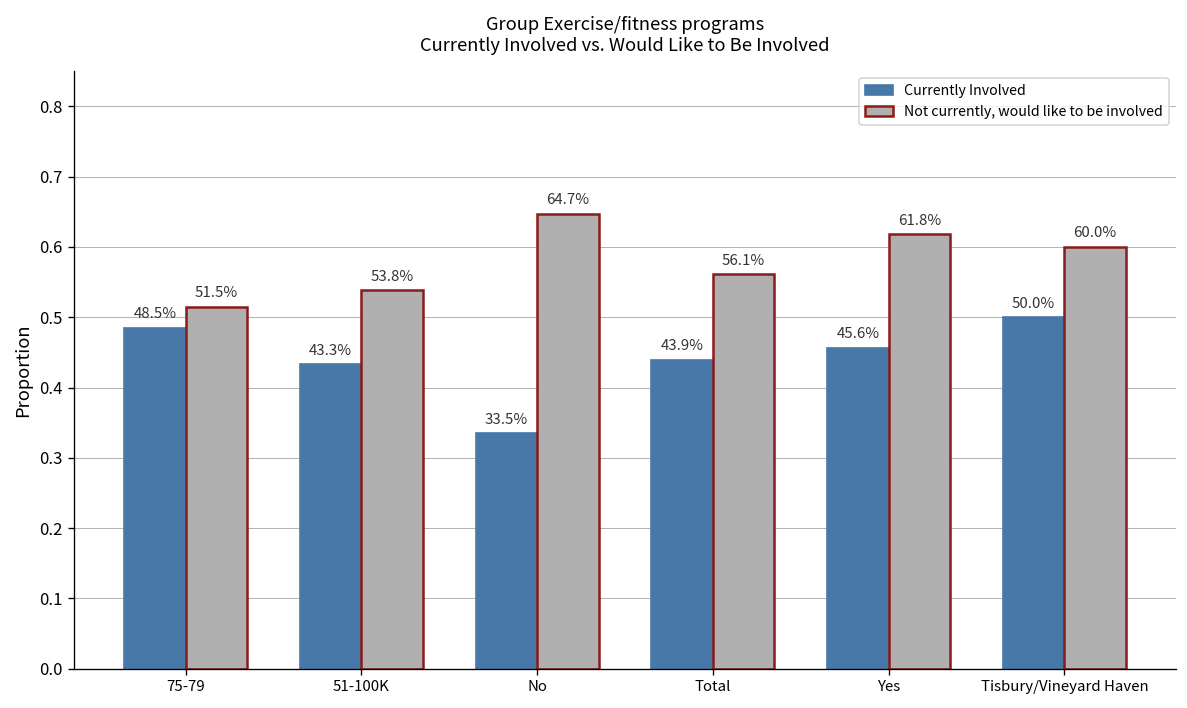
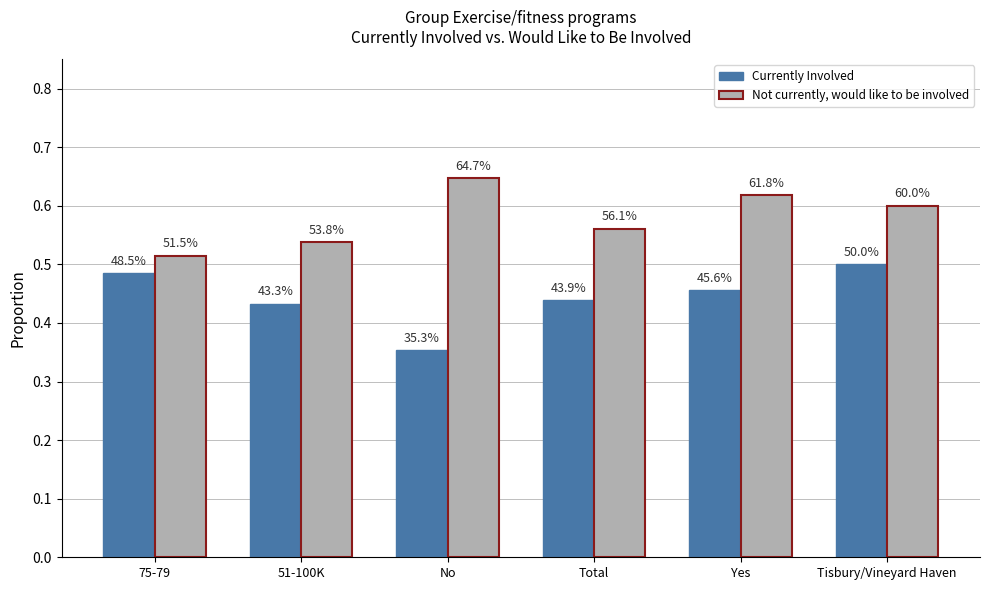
Currently Involved, No: 33.5% -> 35.3%
